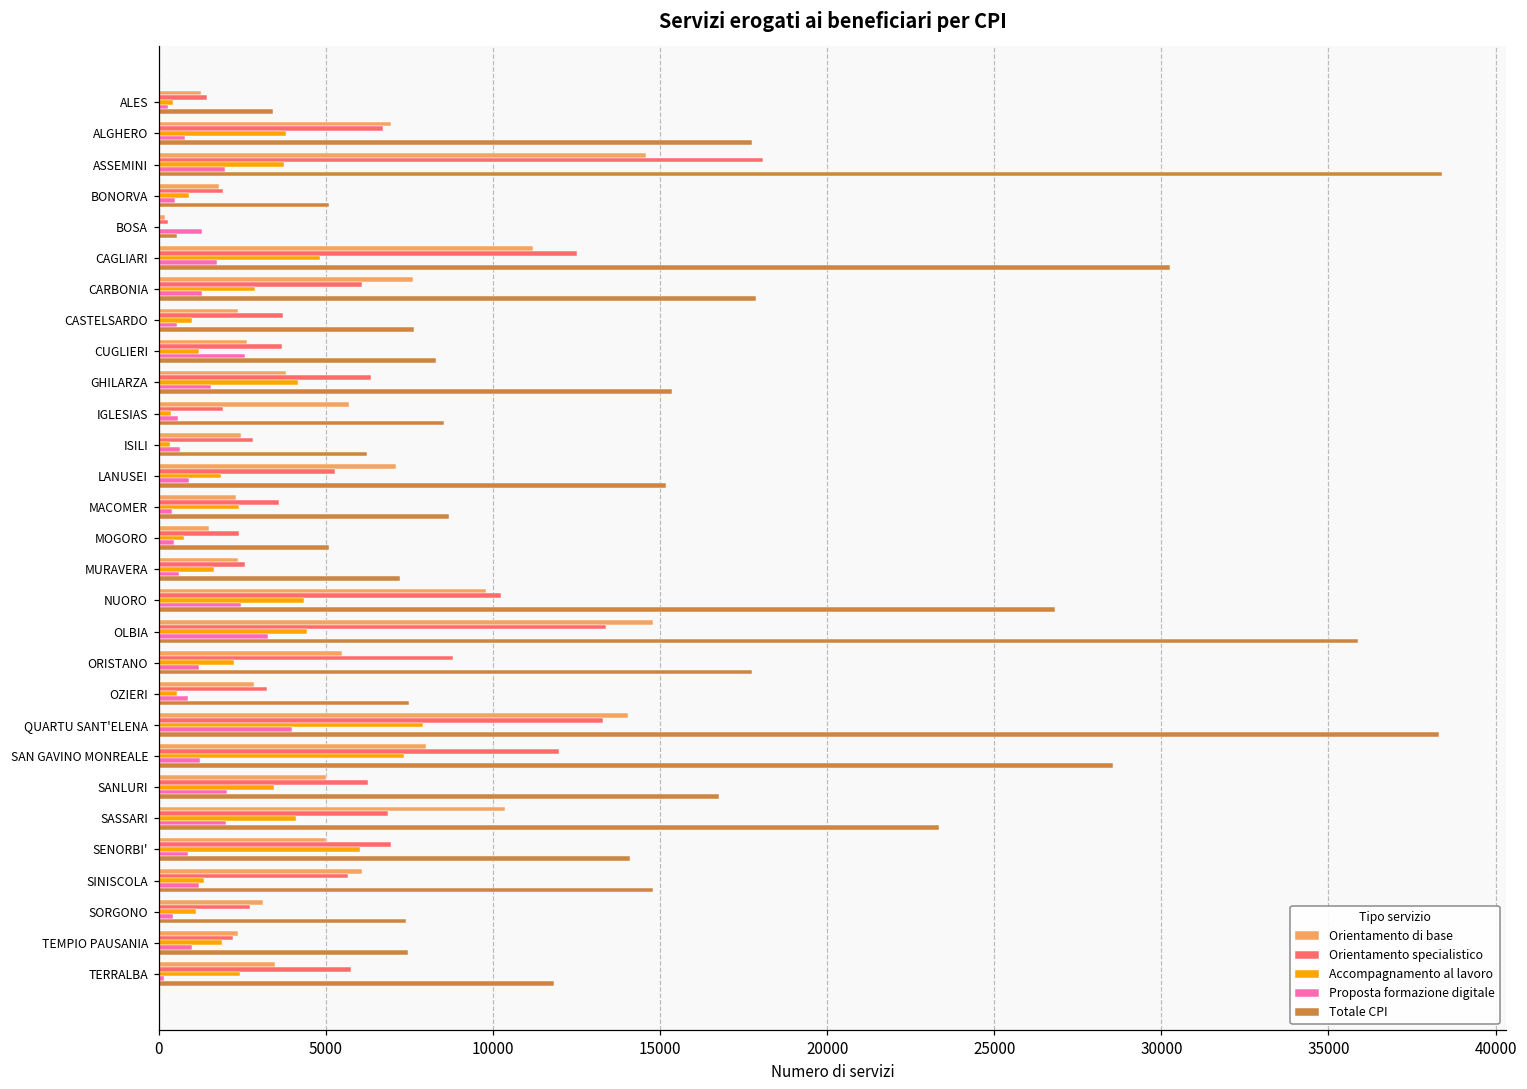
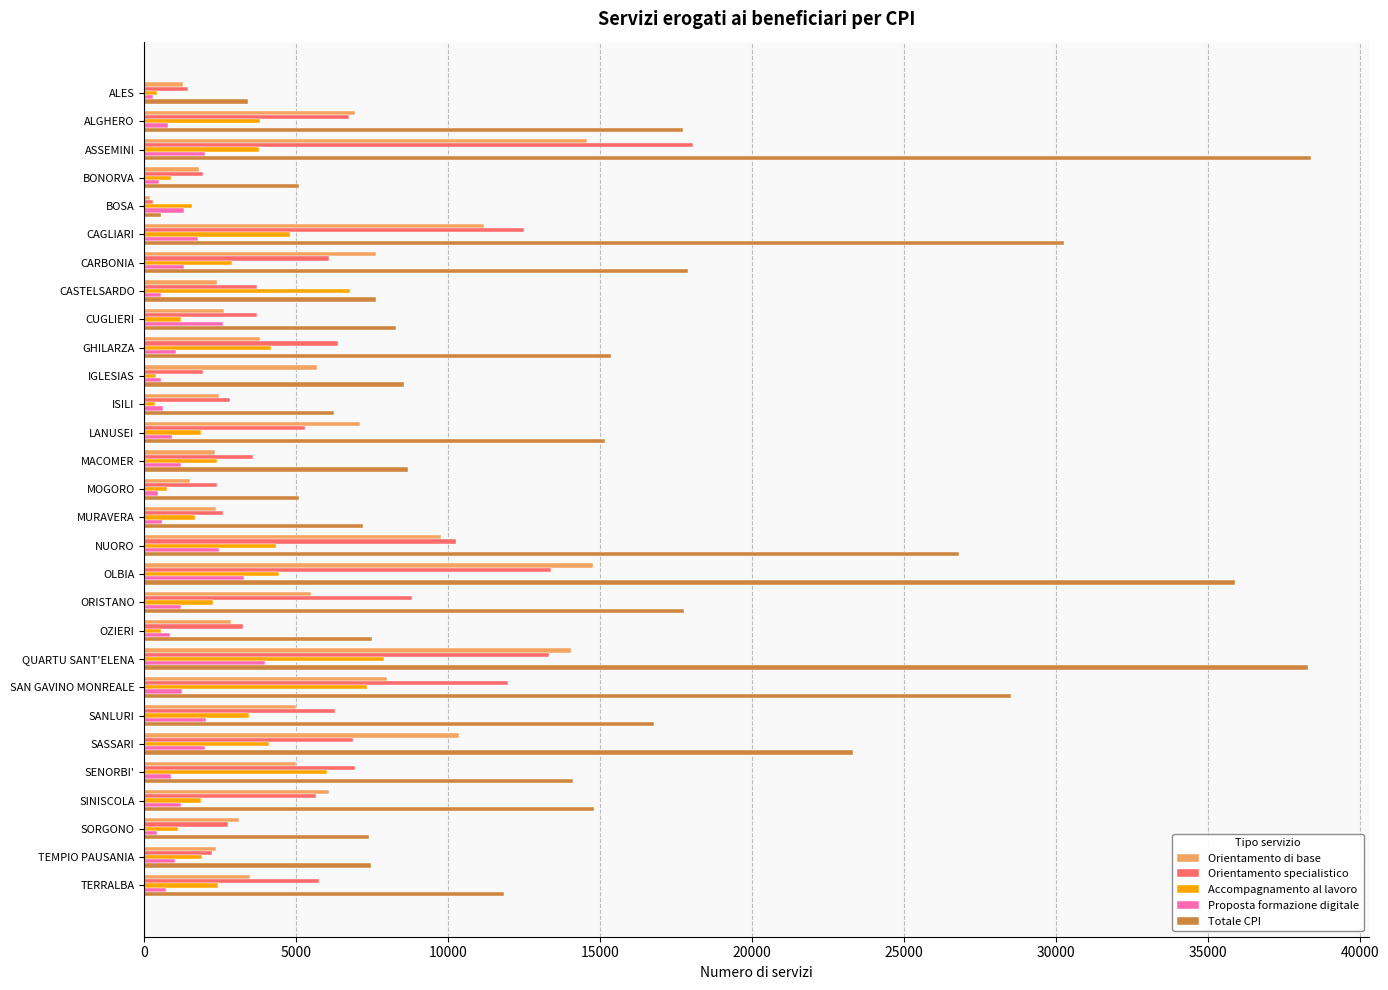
Accompagnamento al lavoro, BOSA: 100 -> 1600
Accompagnamento al lavoro, CASTELSARDO: 1000 -> 6800
Proposta formazione digitale, GHILARZA: 1600 -> 1000
Proposta formazione digitale, MACOMER: 400 -> 1200
Accompagnamento al lavoro, SINISCOLA: 1400 -> 1900
Proposta formazione digitale, TERRALBA: 200 -> 700
